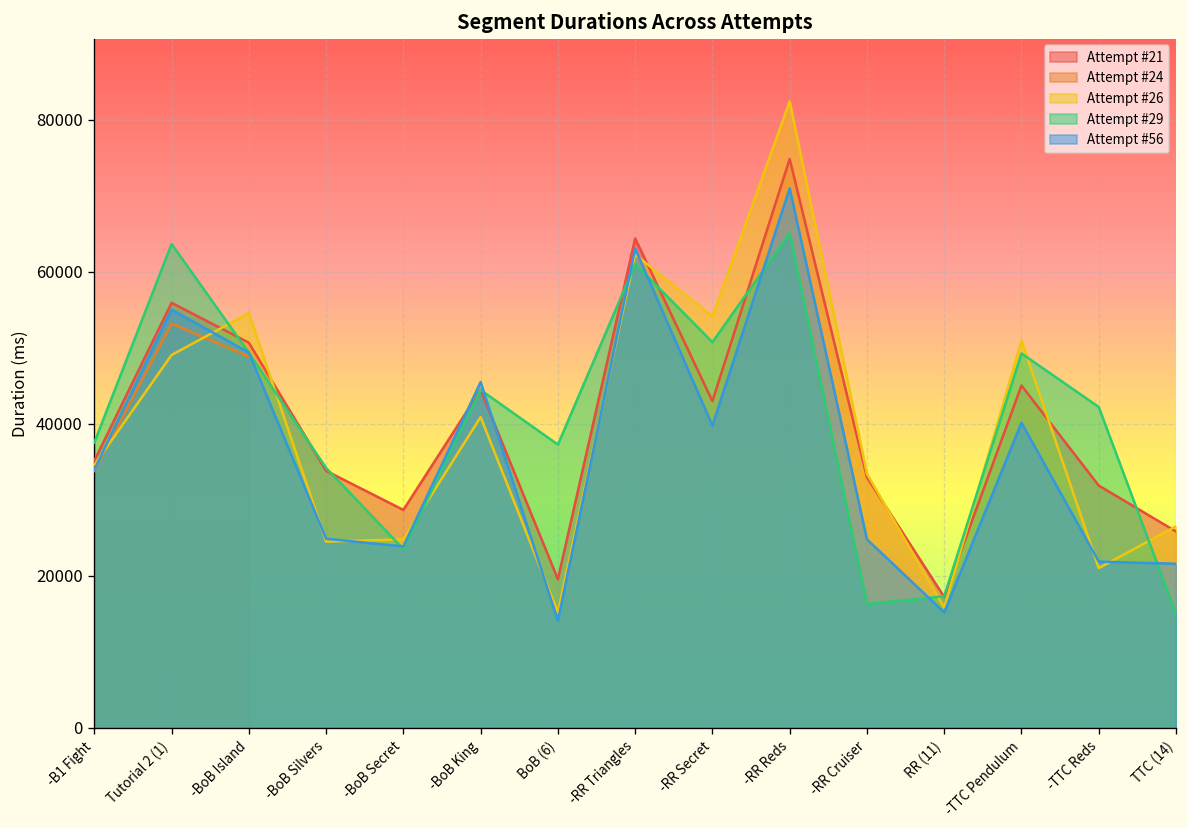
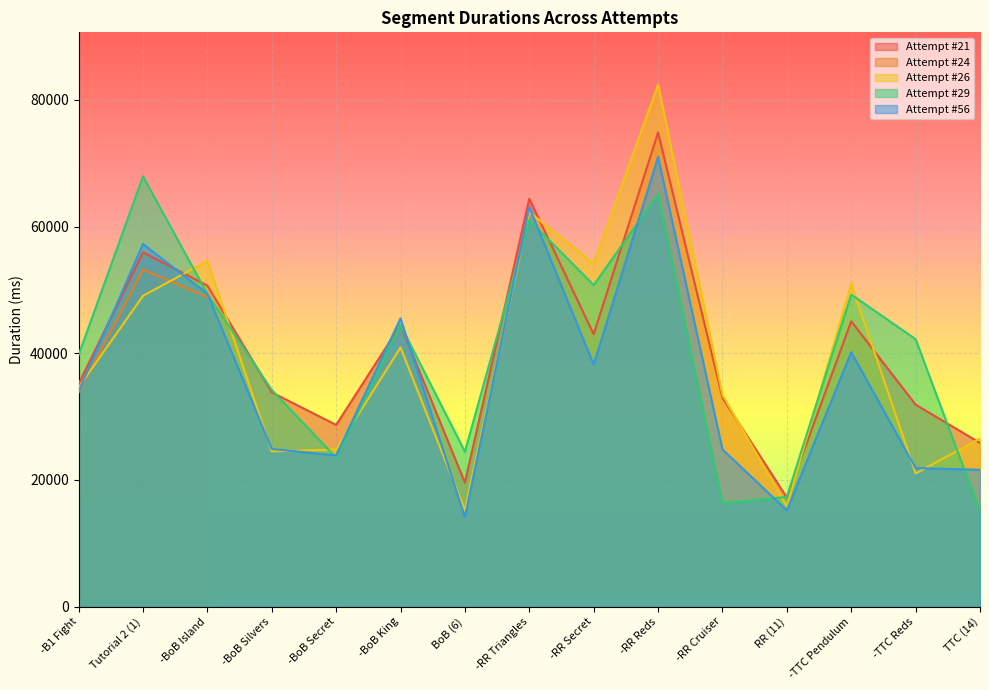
Attempt #29, -B1 Fight: 38000 -> 40000
Attempt #29, Tutorial 2 (1): 64000 -> 68000
Attempt #56, Tutorial 2 (1): 55000 -> 57000
Attempt #29, BoB (6): 37000 -> 24000
Attempt #56, -RR Secret: 40000 -> 38000
